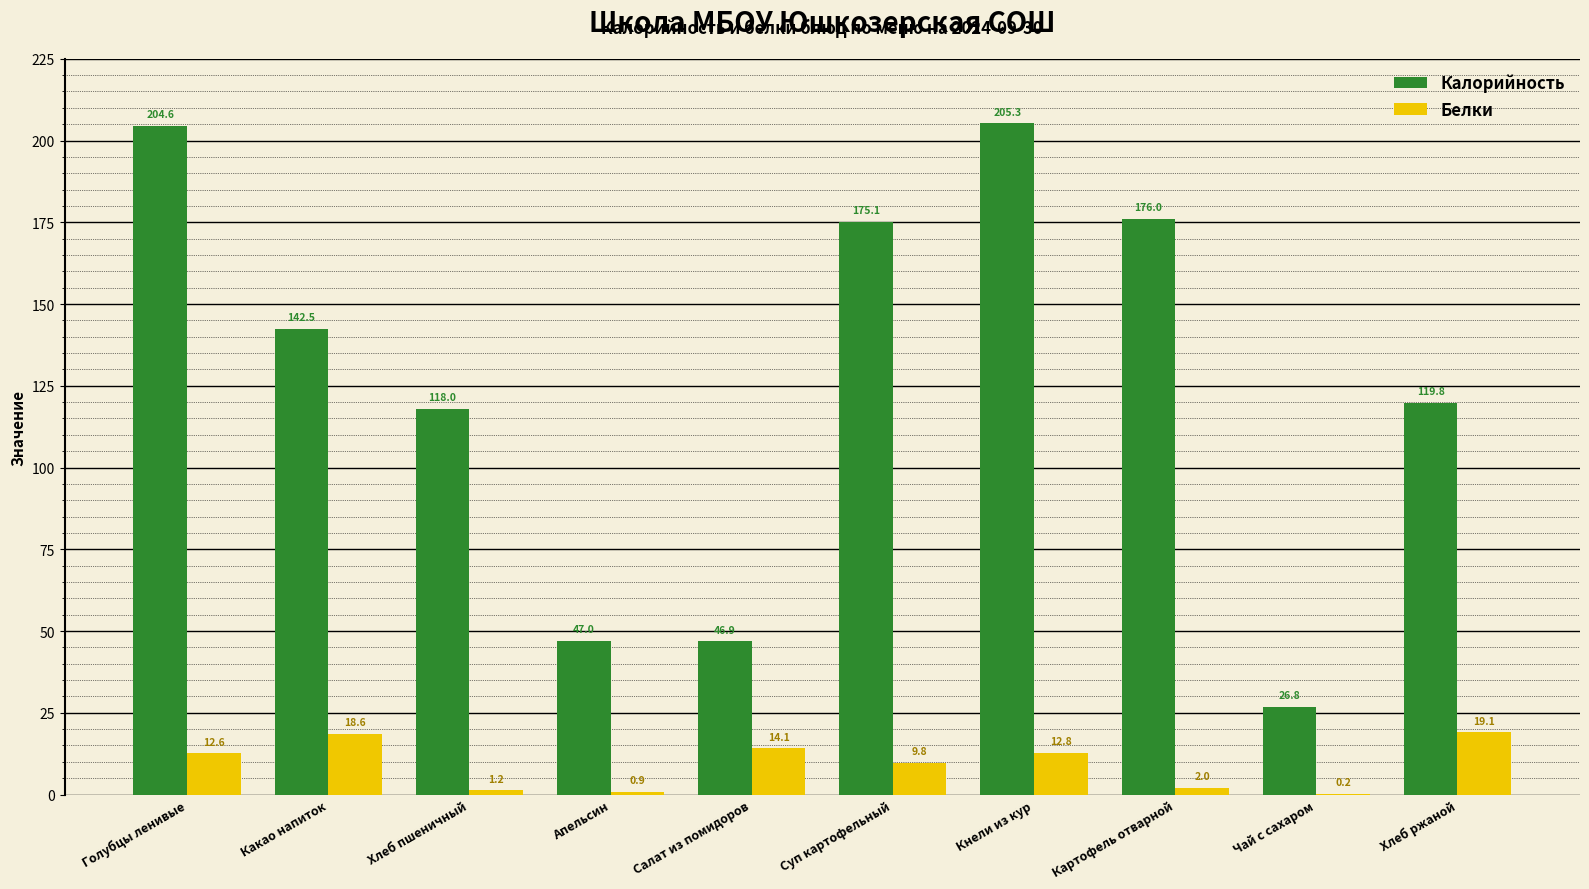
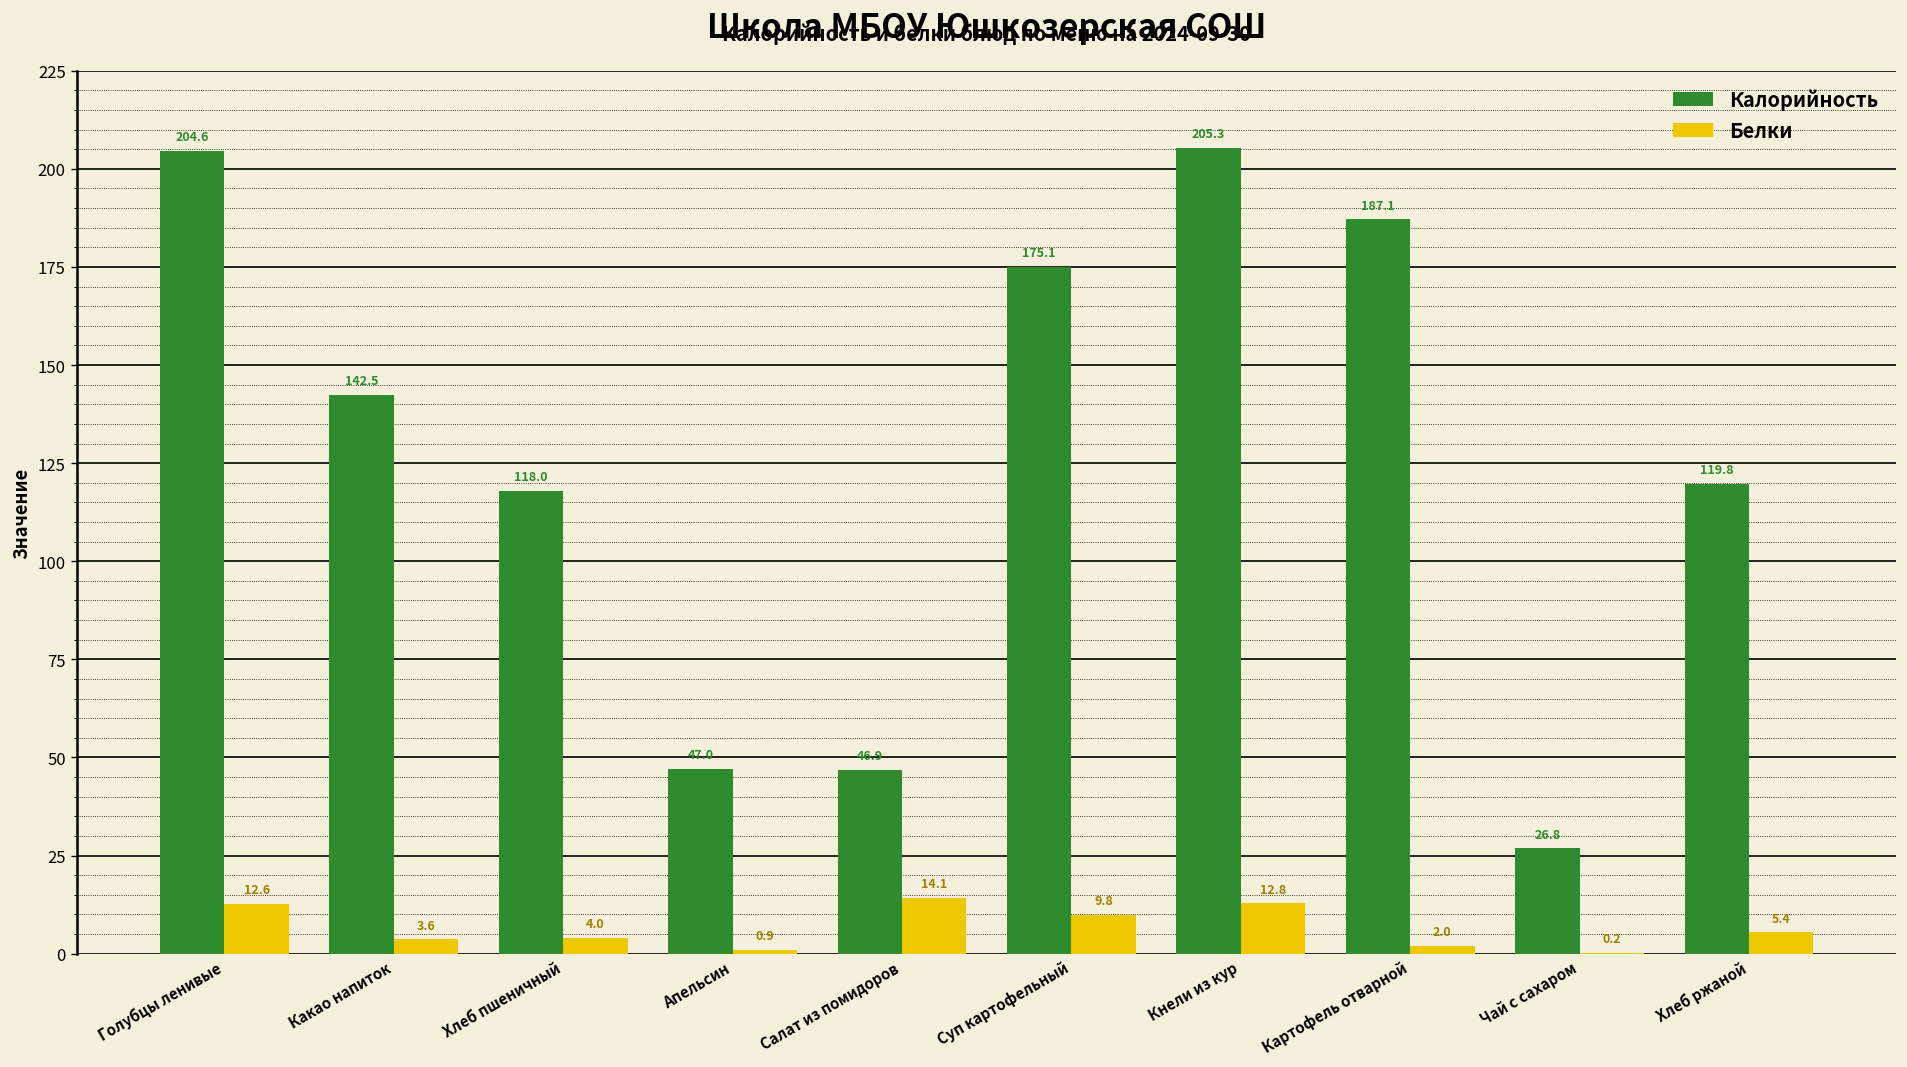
Белки, Какао напиток: 18.6 -> 3.6
Белки, Хлеб пшеничный: 1.2 -> 4.0
Калорийность, Картофель отварной: 176.0 -> 187.1
Белки, Хлеб ржаной: 19.1 -> 5.4
